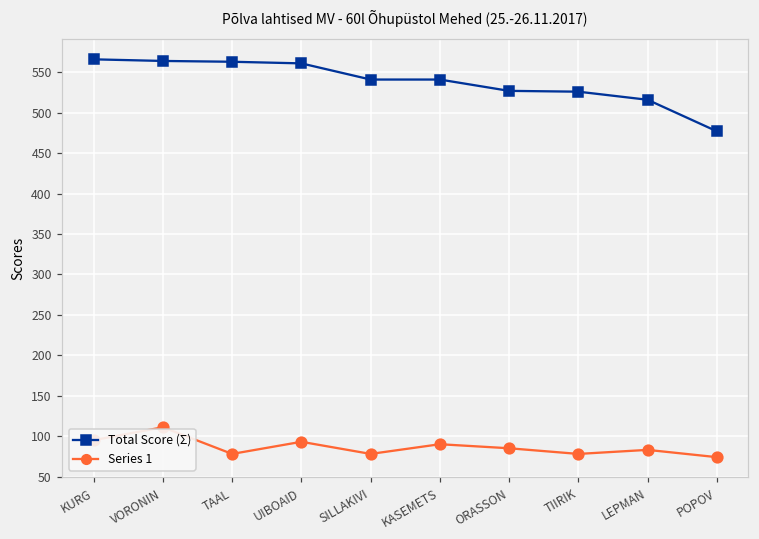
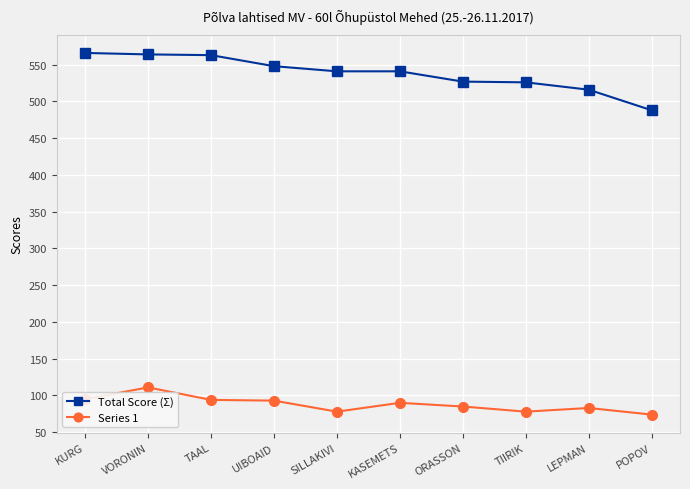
Series 1, TAAL: 80 -> 90
Total Score (Σ), UIBOAID: 560 -> 550
Total Score (Σ), POPOV: 480 -> 490
